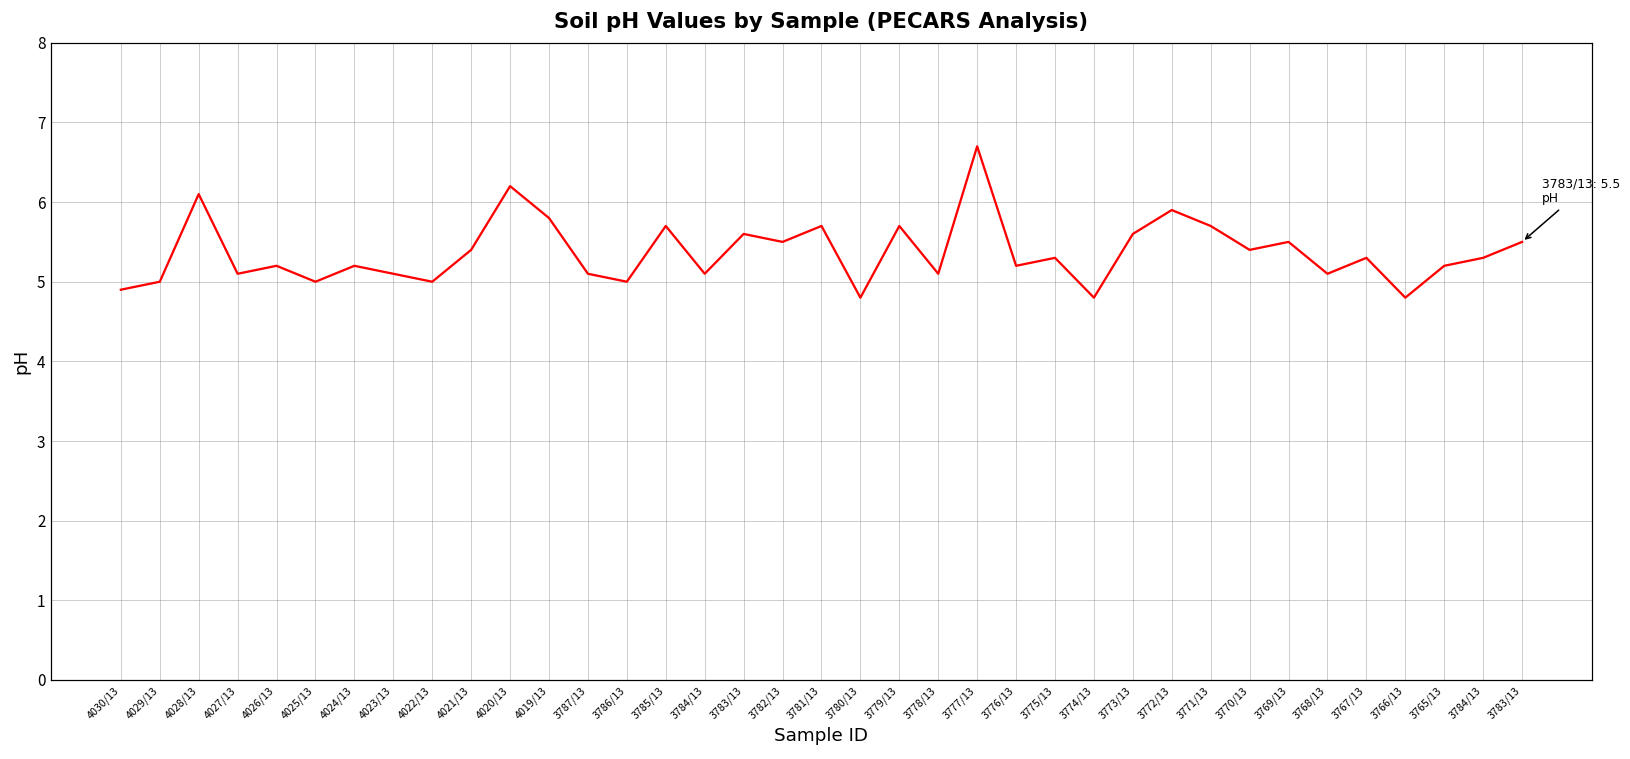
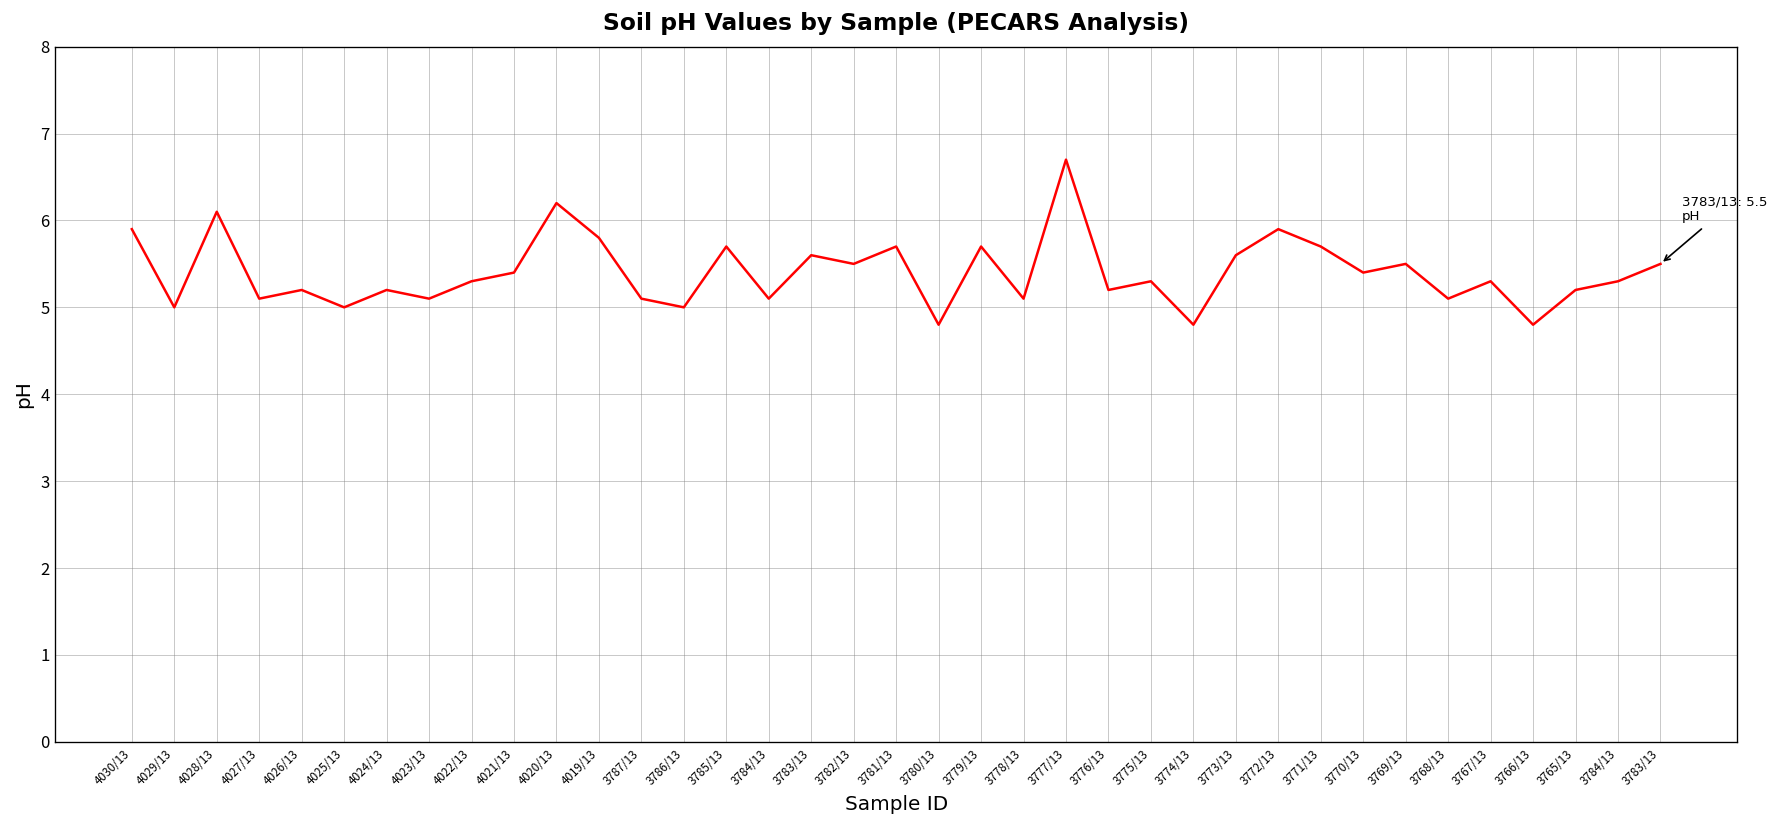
4030/13: 4.9 -> 5.9
4022/13: 5.0 -> 5.3
